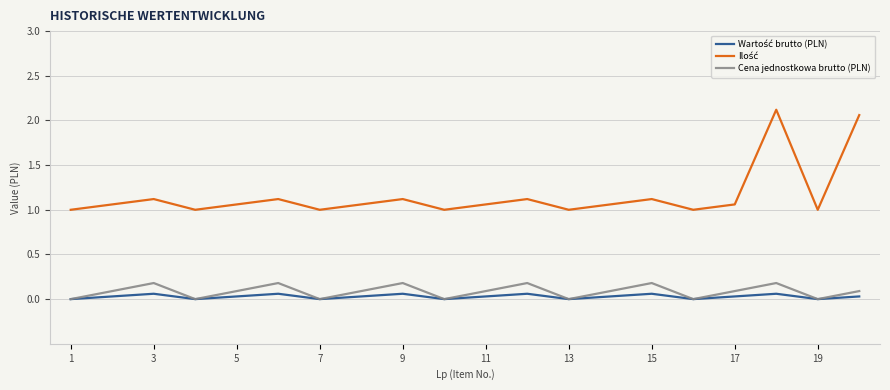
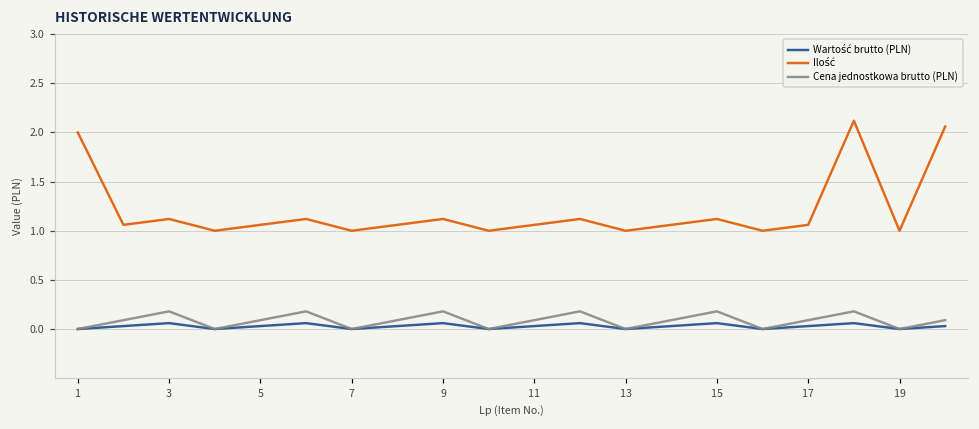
Ilość, 1: 1 -> 2
